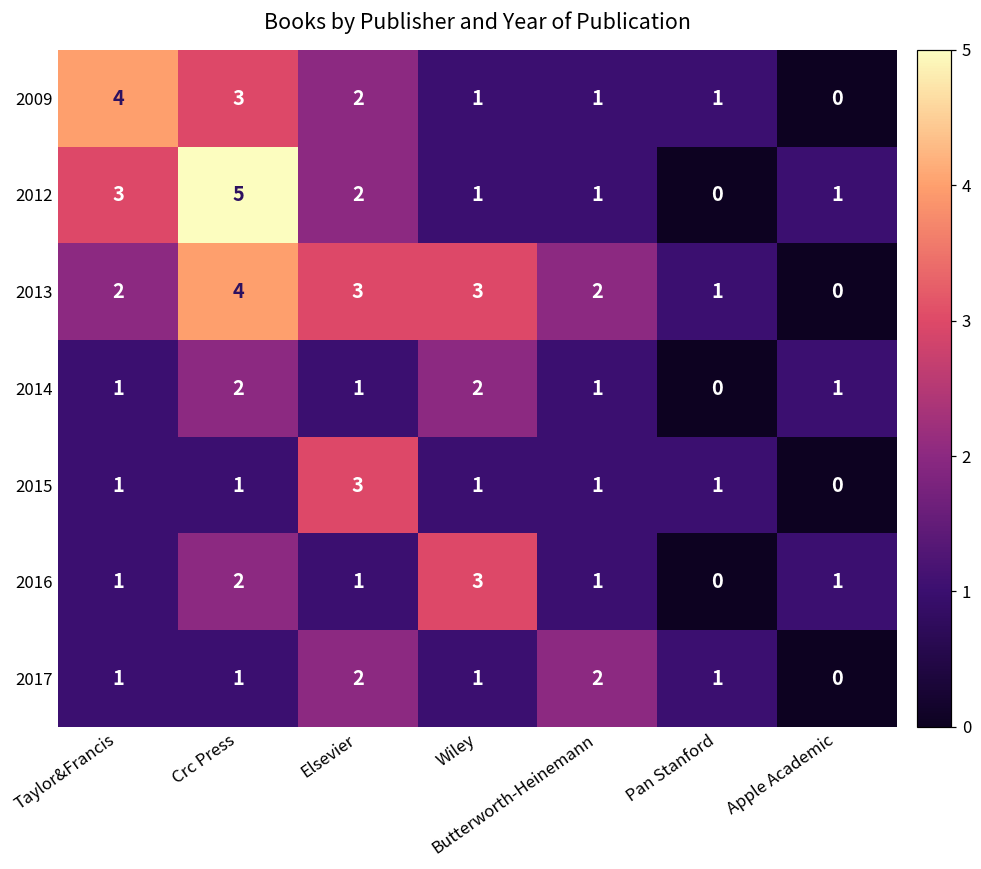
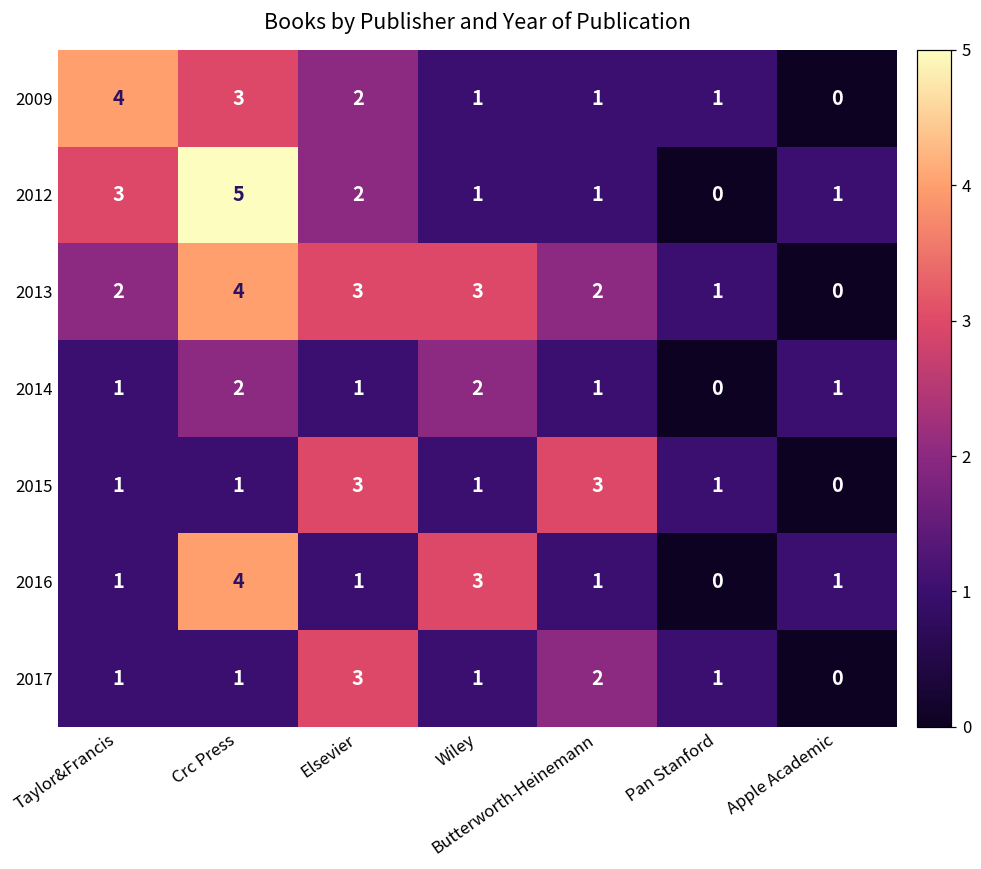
2015, Butterworth-Heinemann: 1 -> 3
2016, Crc Press: 2 -> 4
2017, Elsevier: 2 -> 3
